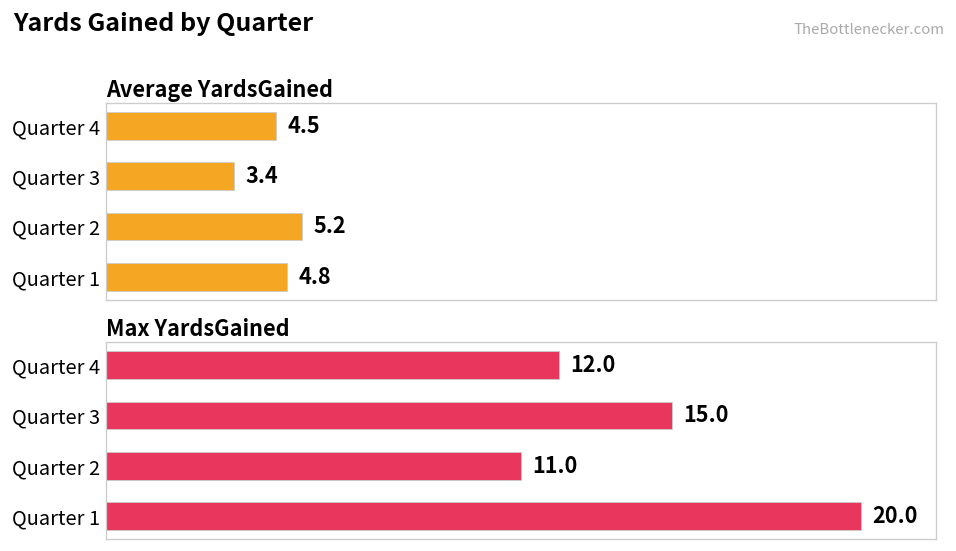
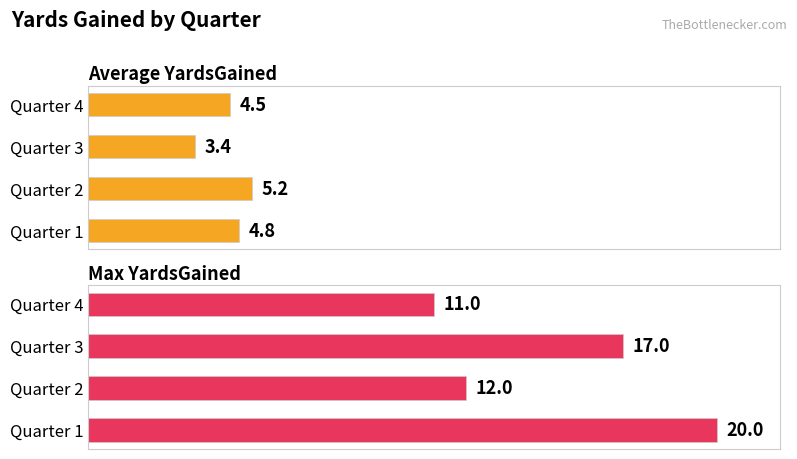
Max YardsGained, Quarter 4: 12.0 -> 11.0
Max YardsGained, Quarter 3: 15.0 -> 17.0
Max YardsGained, Quarter 2: 11.0 -> 12.0
